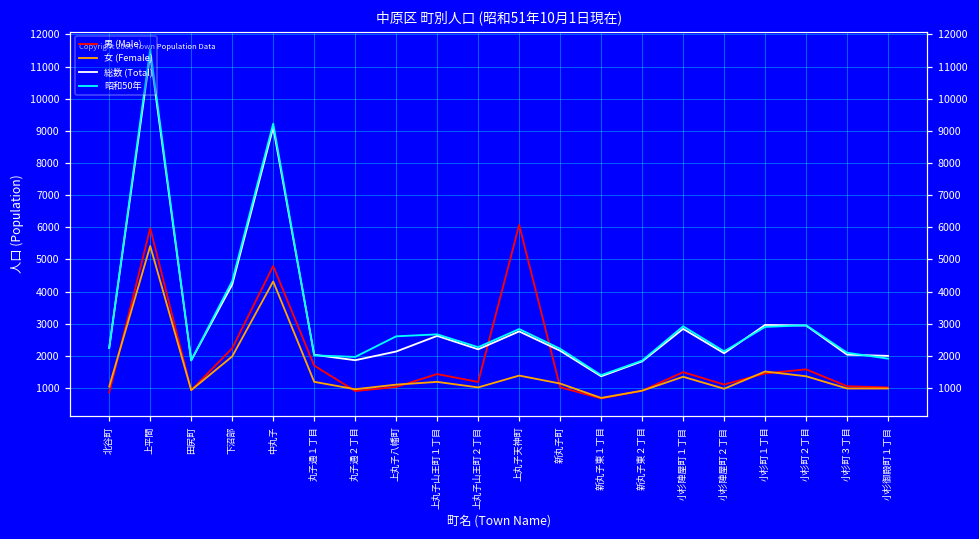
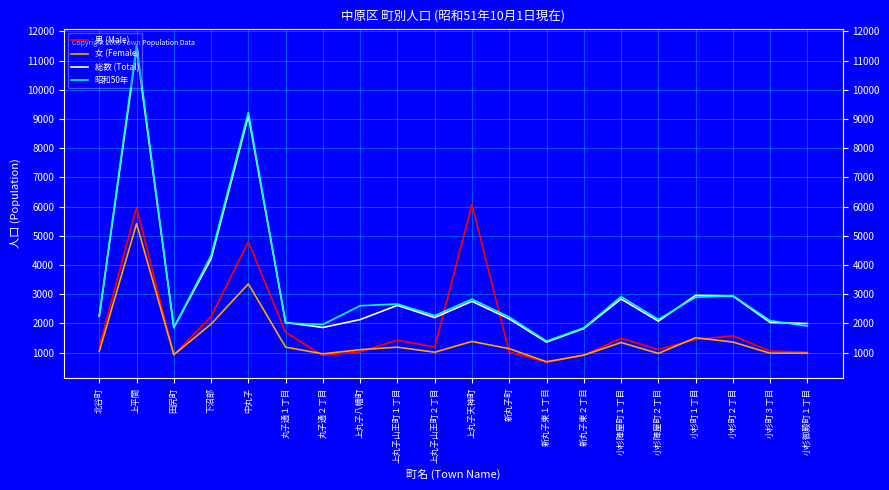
男 (Male), 北谷町: 900 -> 1200
女 (Female), 中丸子: 4300 -> 3400
